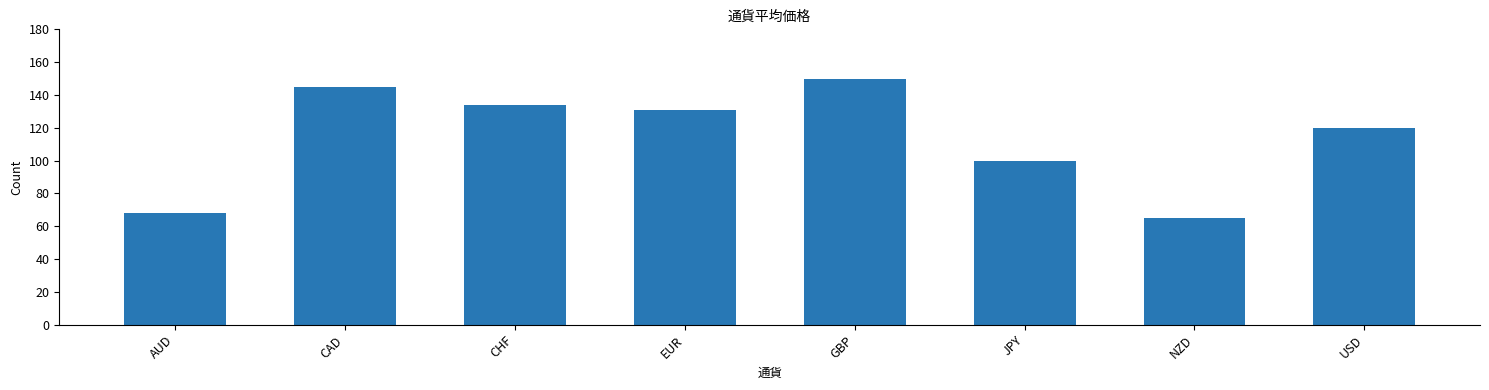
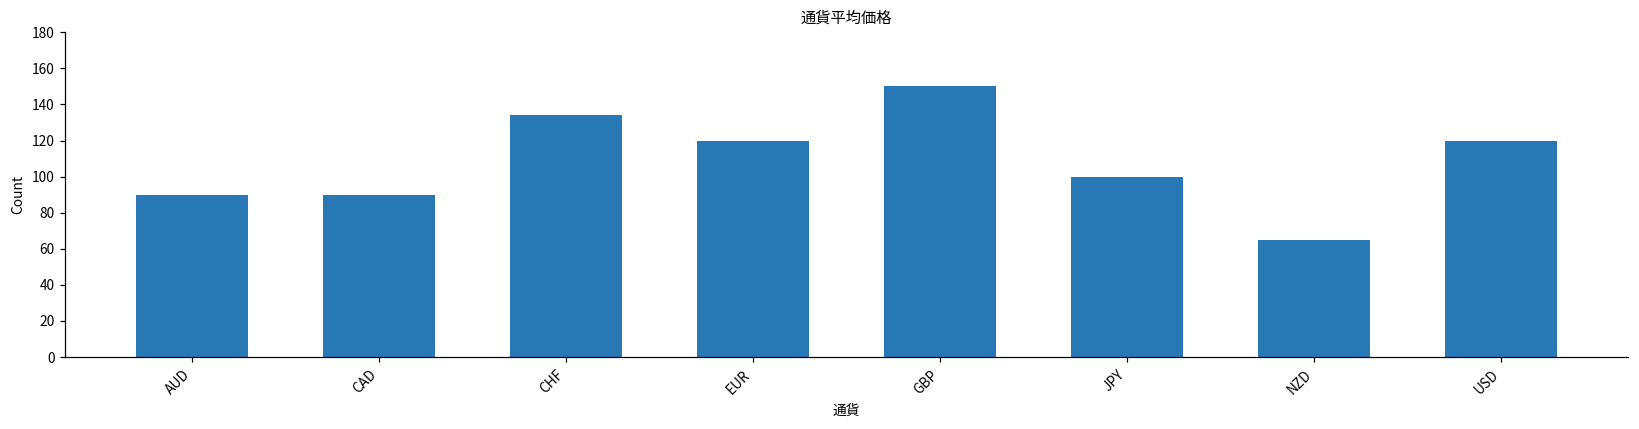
AUD: 68 -> 90
CAD: 145 -> 90
EUR: 131 -> 120
